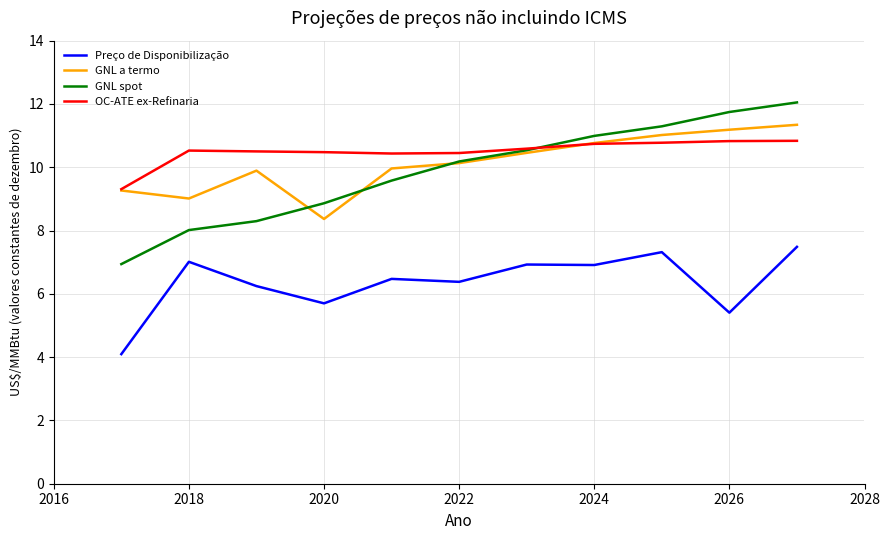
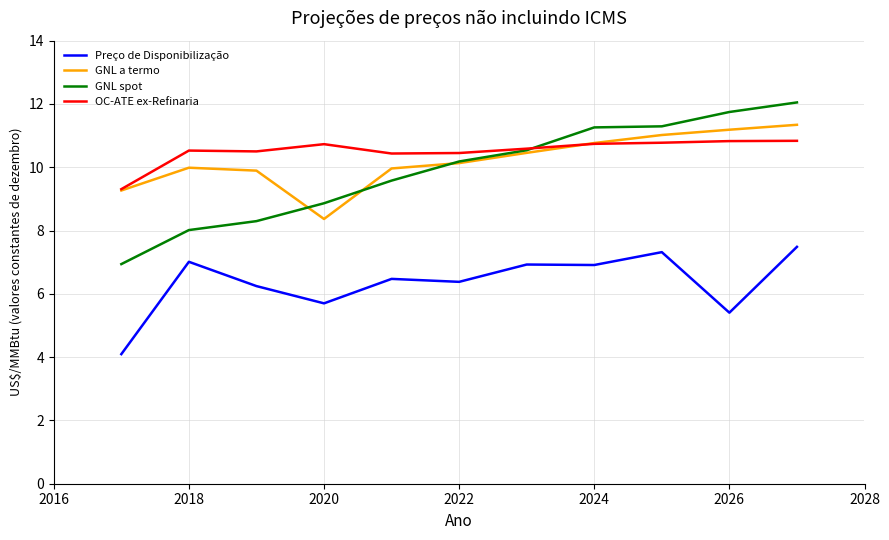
GNL a termo, 2018: 9.0 -> 10.0
OC-ATE ex-Refinaria, 2020: 10.5 -> 10.7
GNL spot, 2024: 11.0 -> 11.3
